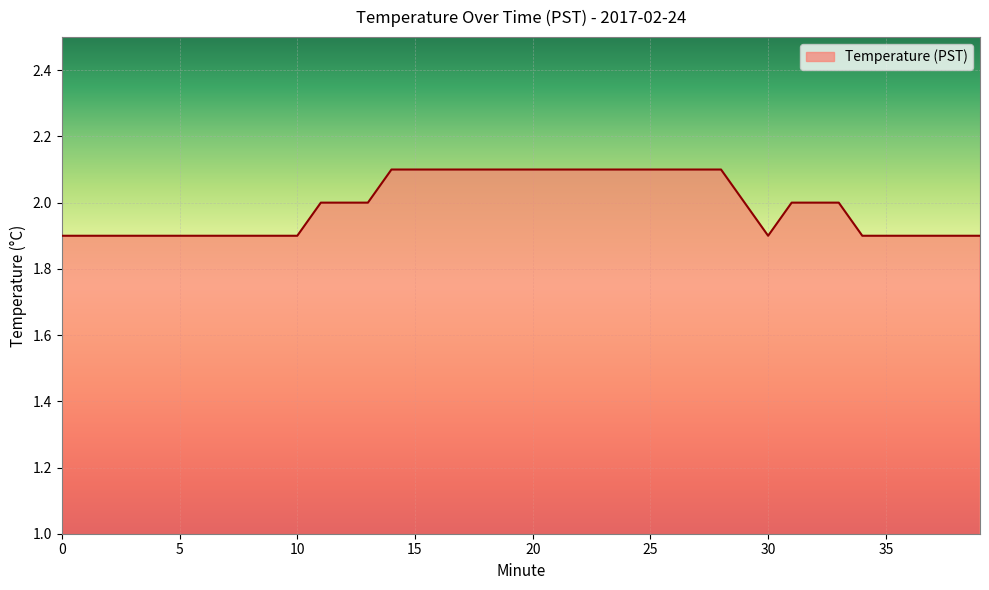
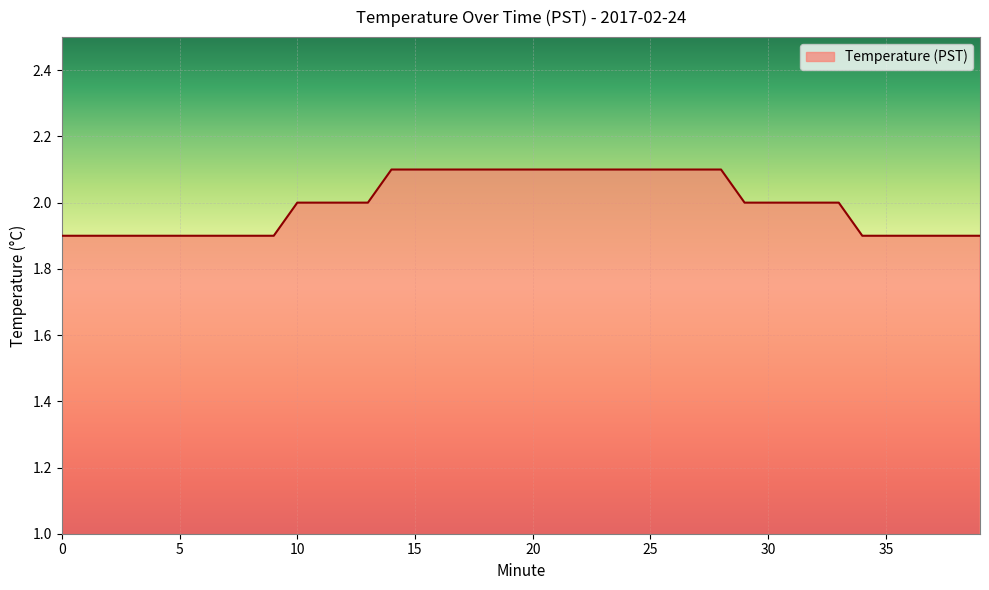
10: 1.9 -> 2.0
30: 1.9 -> 2.0
